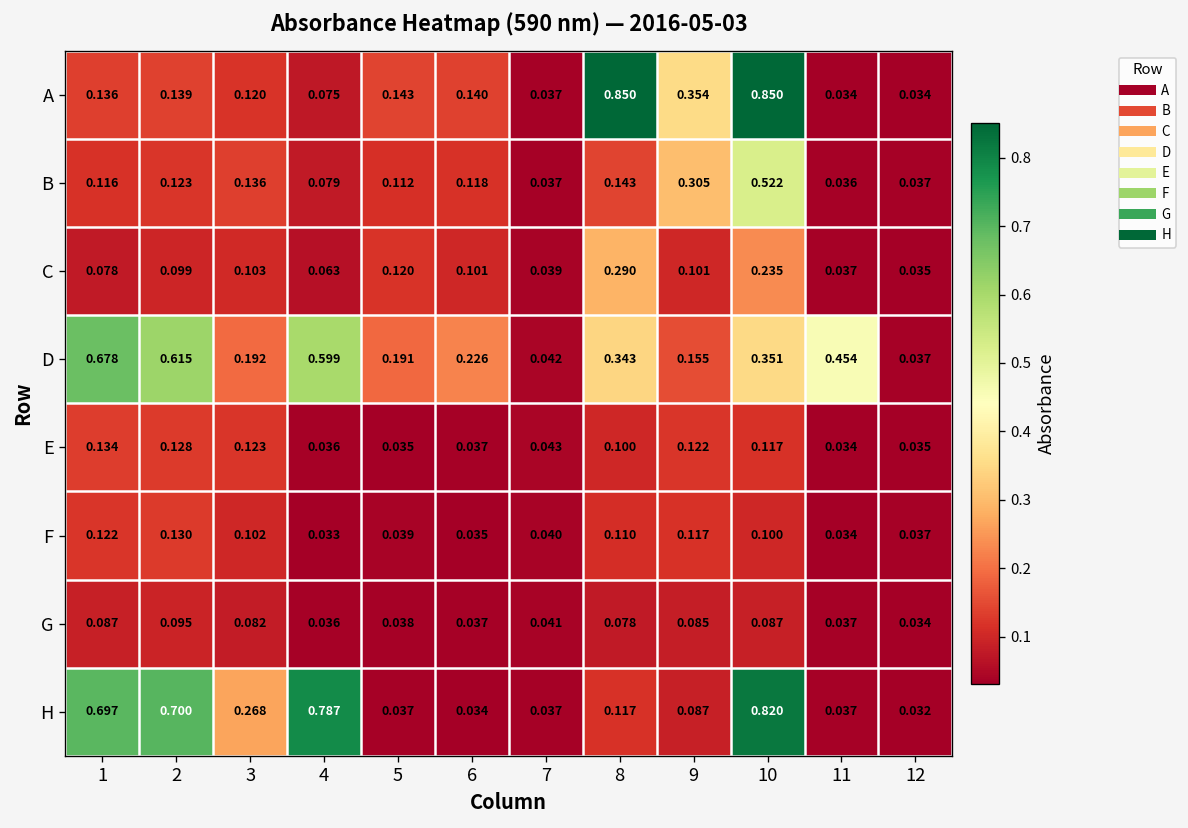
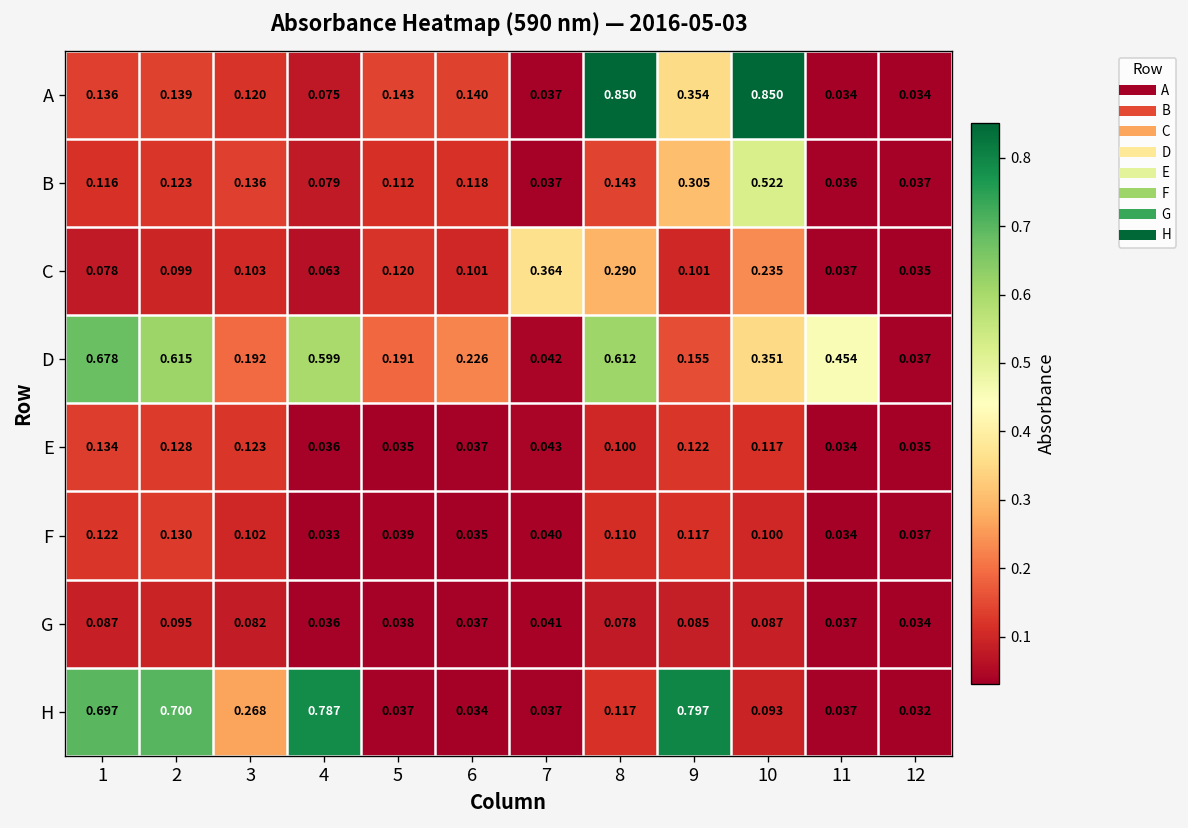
C, 7: 0.039 -> 0.364
D, 8: 0.343 -> 0.612
H, 9: 0.087 -> 0.797
H, 10: 0.820 -> 0.093
